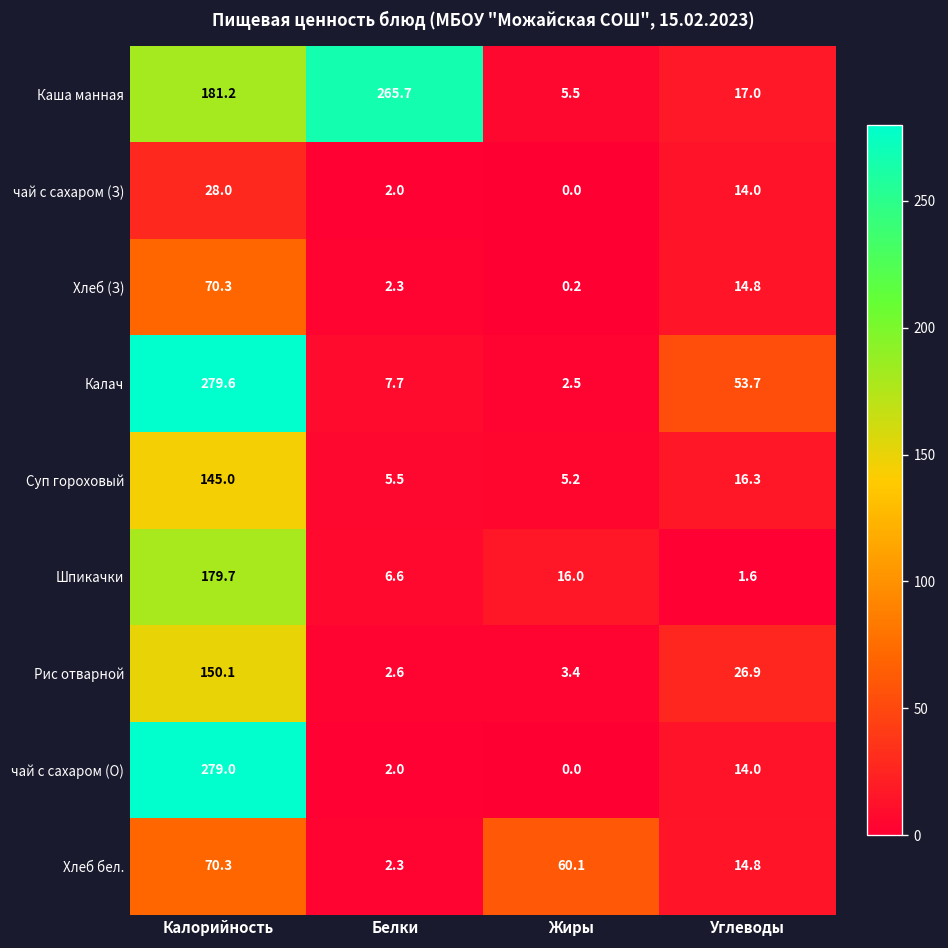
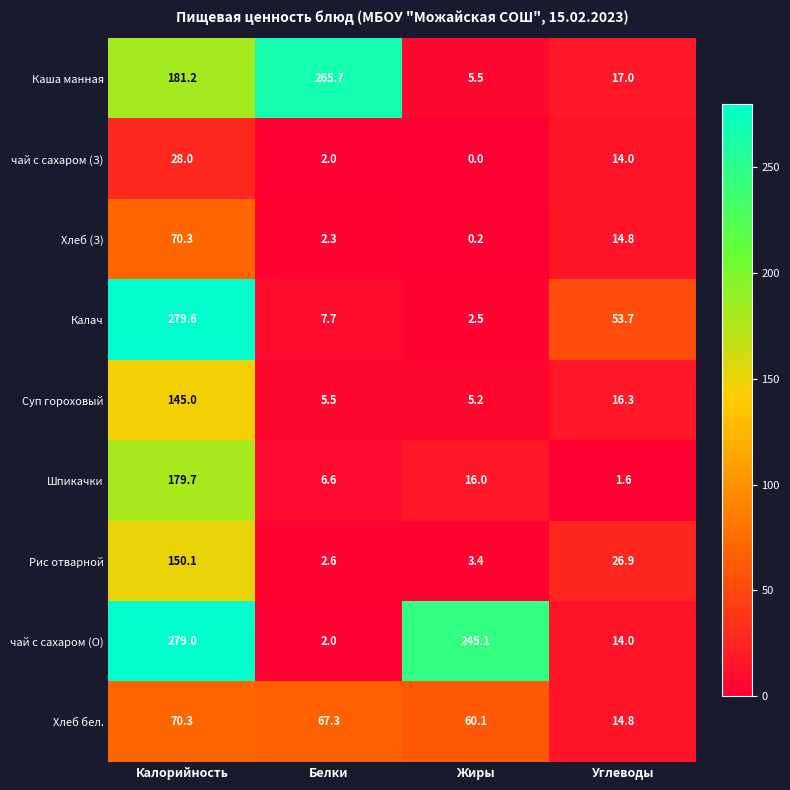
чай с сахаром (О), Жиры: 0.0 -> 245.1
Хлеб бел., Белки: 2.3 -> 67.3
